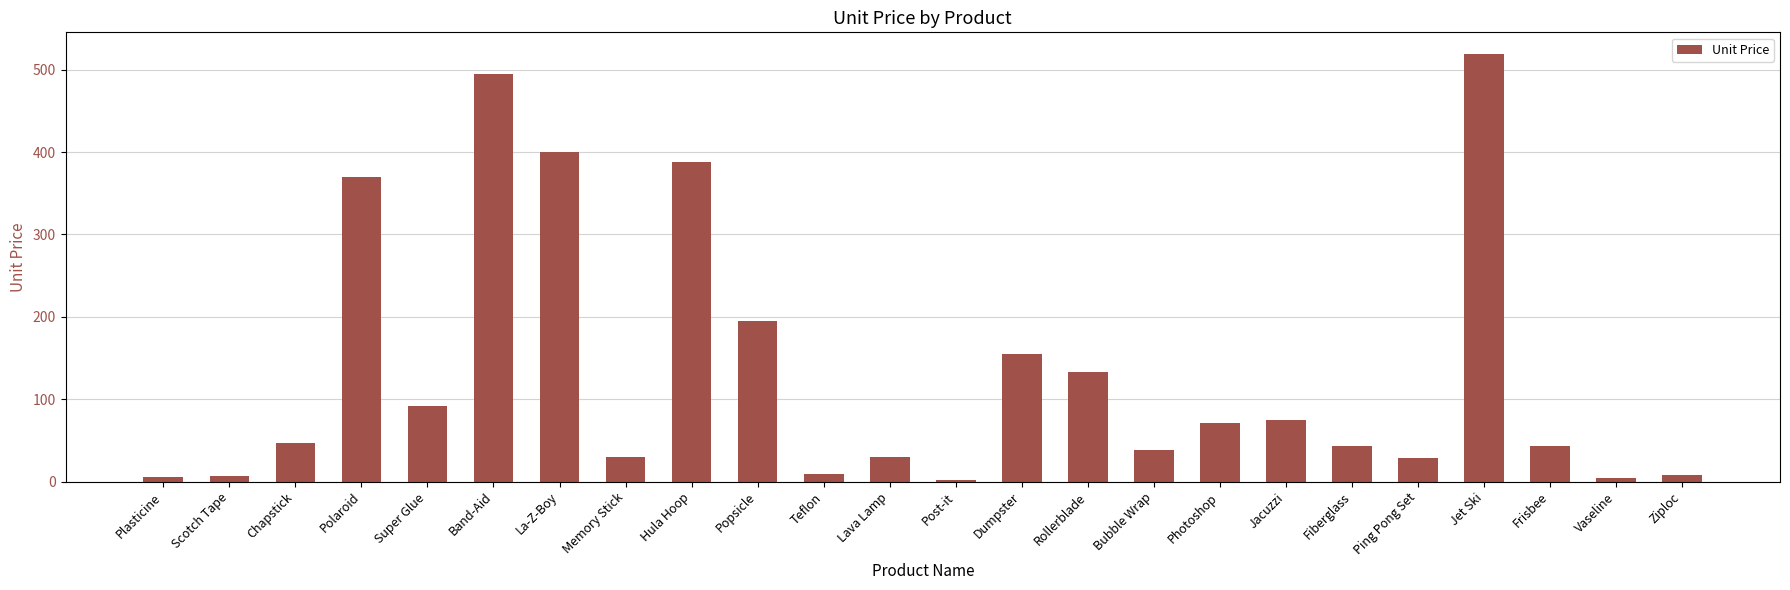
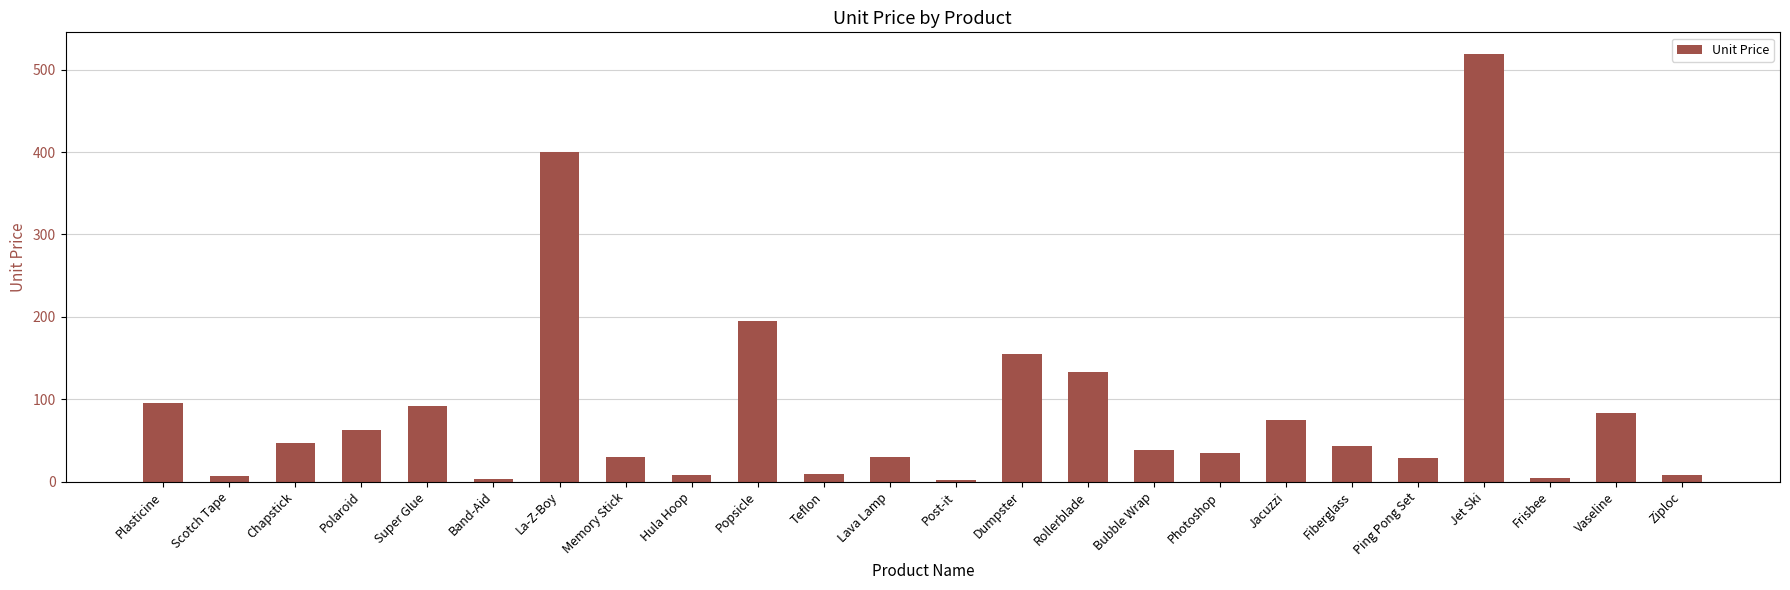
Plasticine: 10 -> 90
Polaroid: 370 -> 60
Band-Aid: 500 -> 0
Hula Hoop: 390 -> 10
Photoshop: 70 -> 30
Frisbee: 40 -> 0
Vaseline: 0 -> 80
